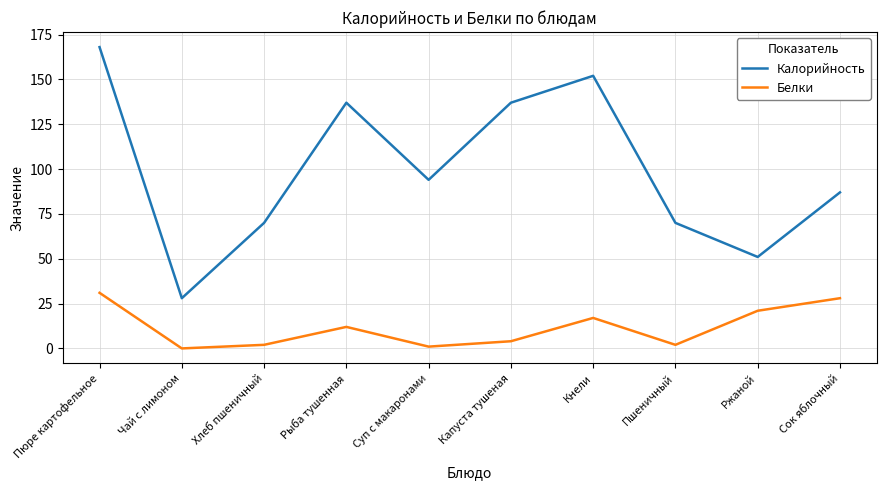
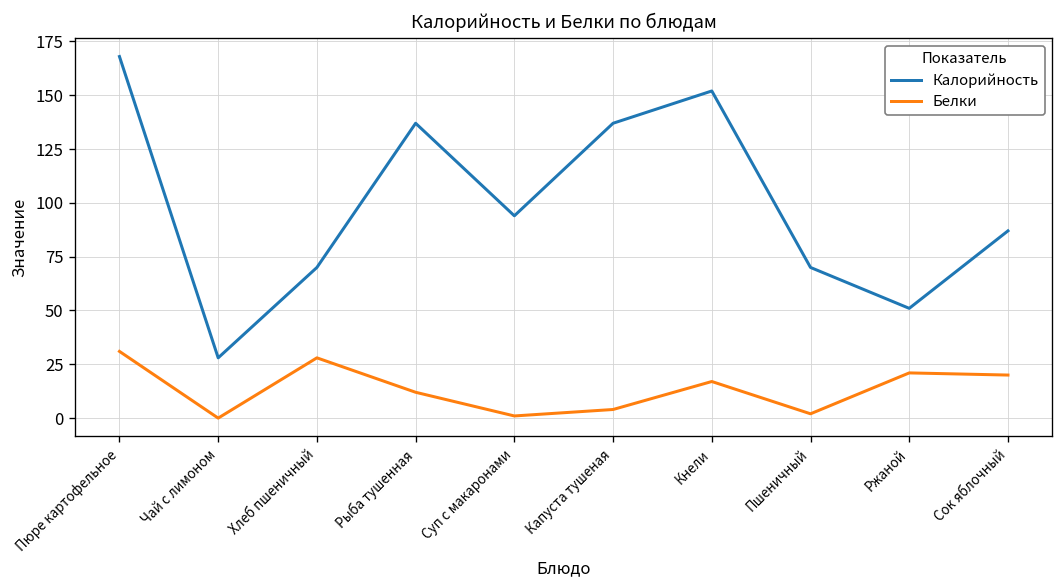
Белки, Хлеб пшеничный: 2 -> 28
Белки, Сок яблочный: 28 -> 20
